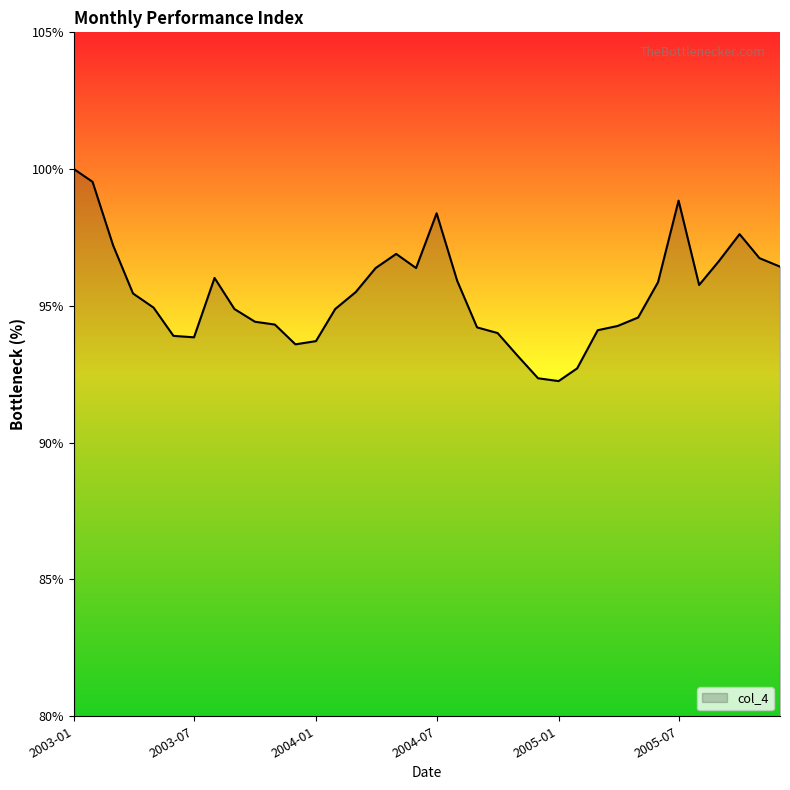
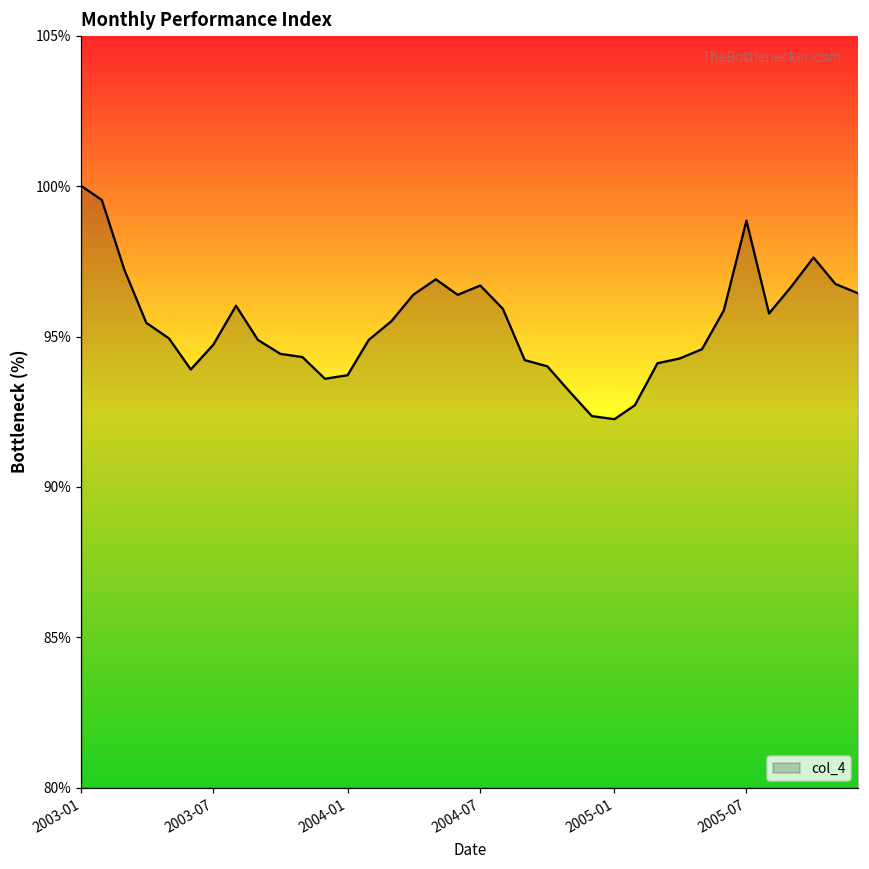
2003-07: 93.9% -> 94.7%
2004-07: 98.4% -> 96.7%
